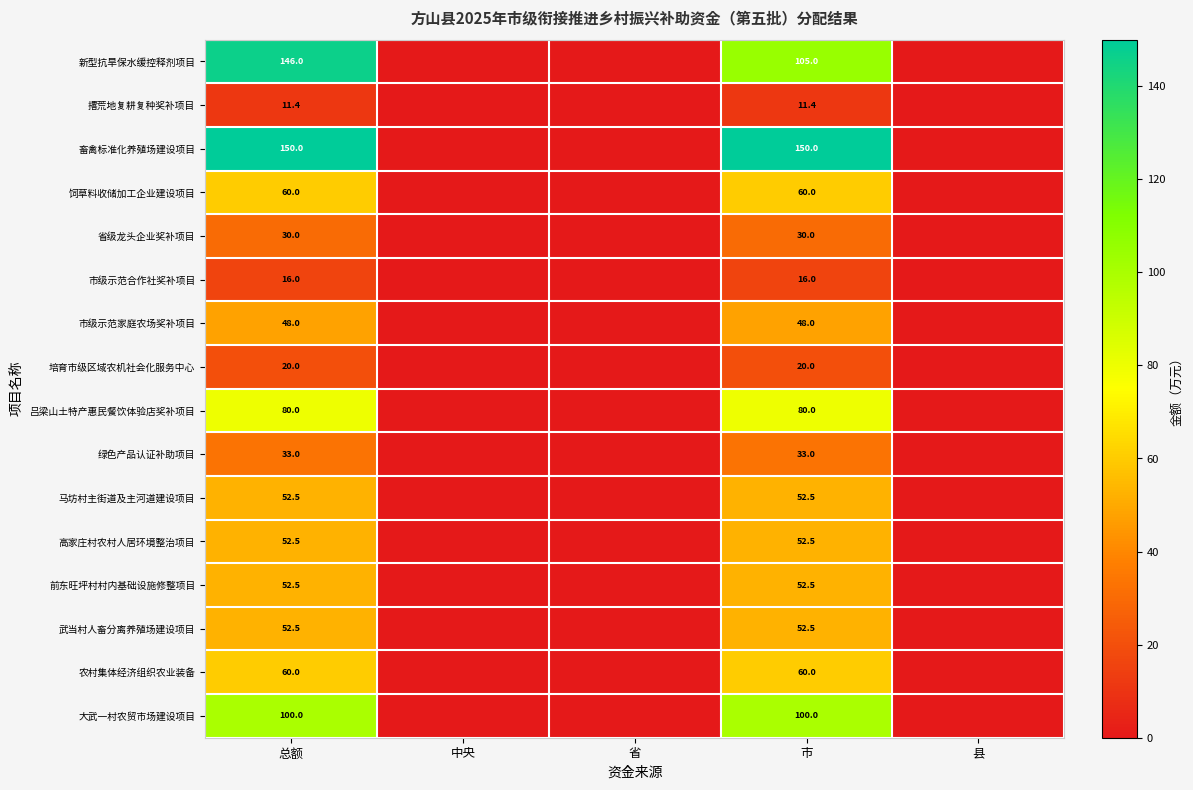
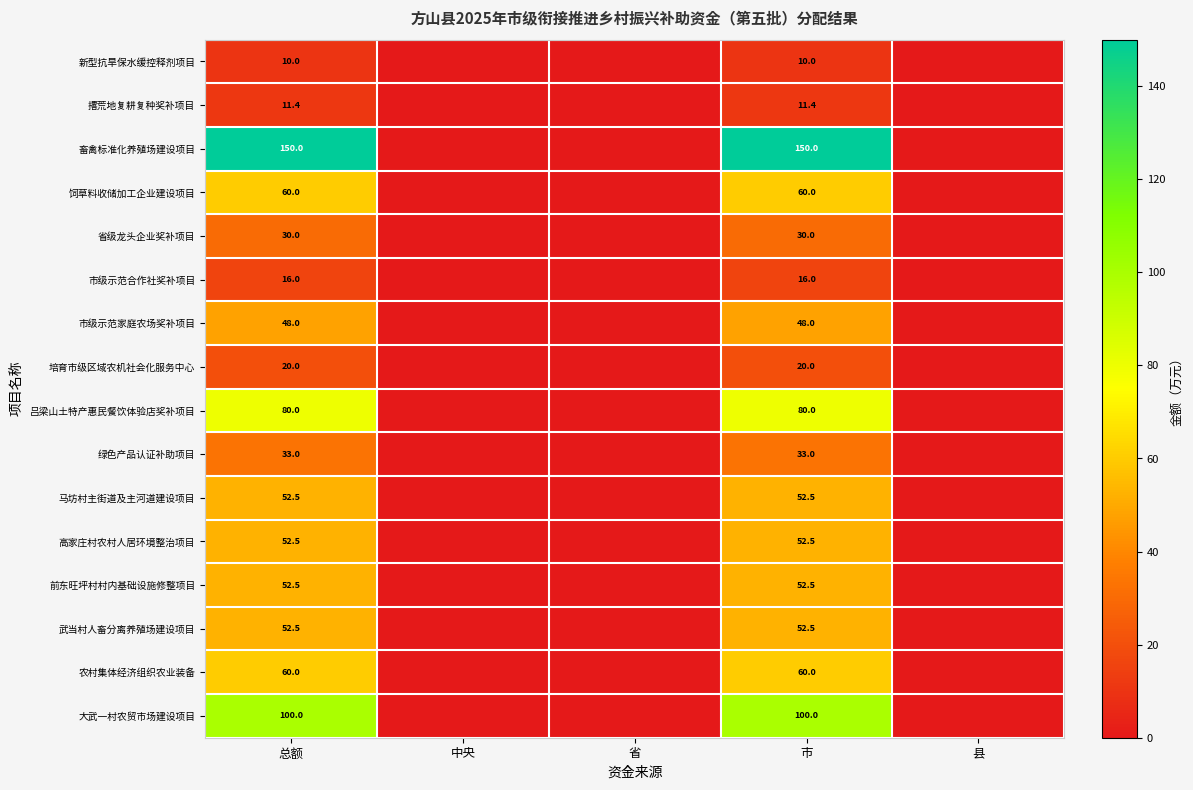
新型抗旱保水缓控释剂项目, 总额: 146.0 -> 10.0
新型抗旱保水缓控释剂项目, 市: 105.0 -> 10.0
